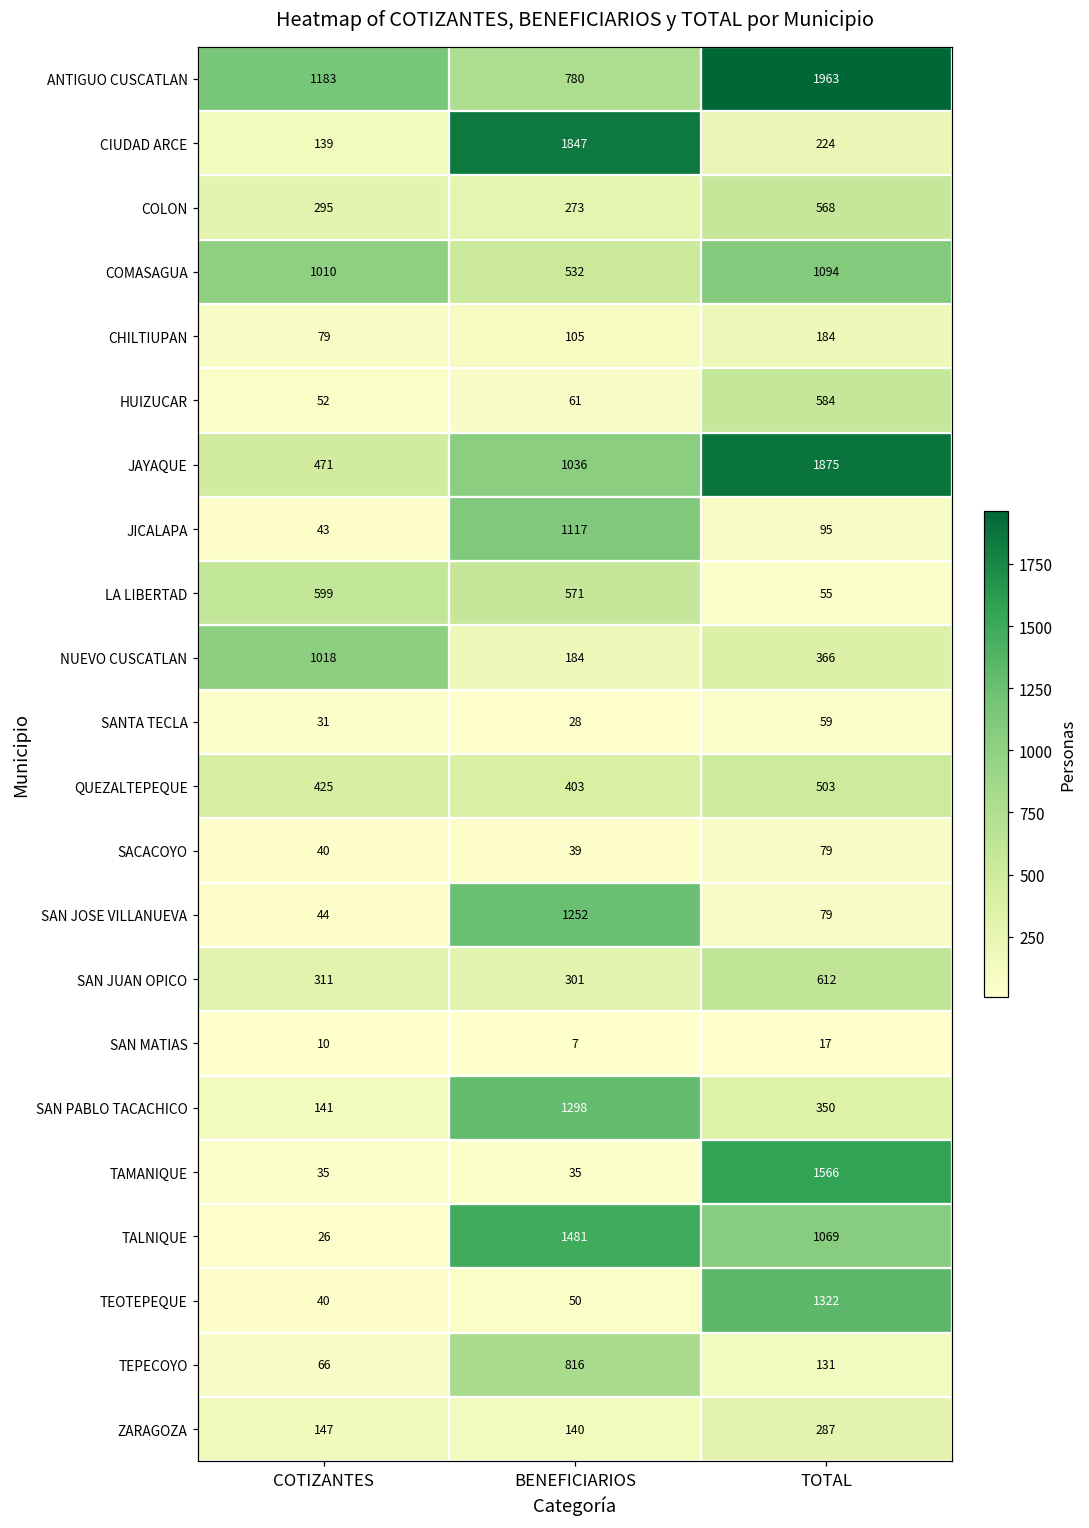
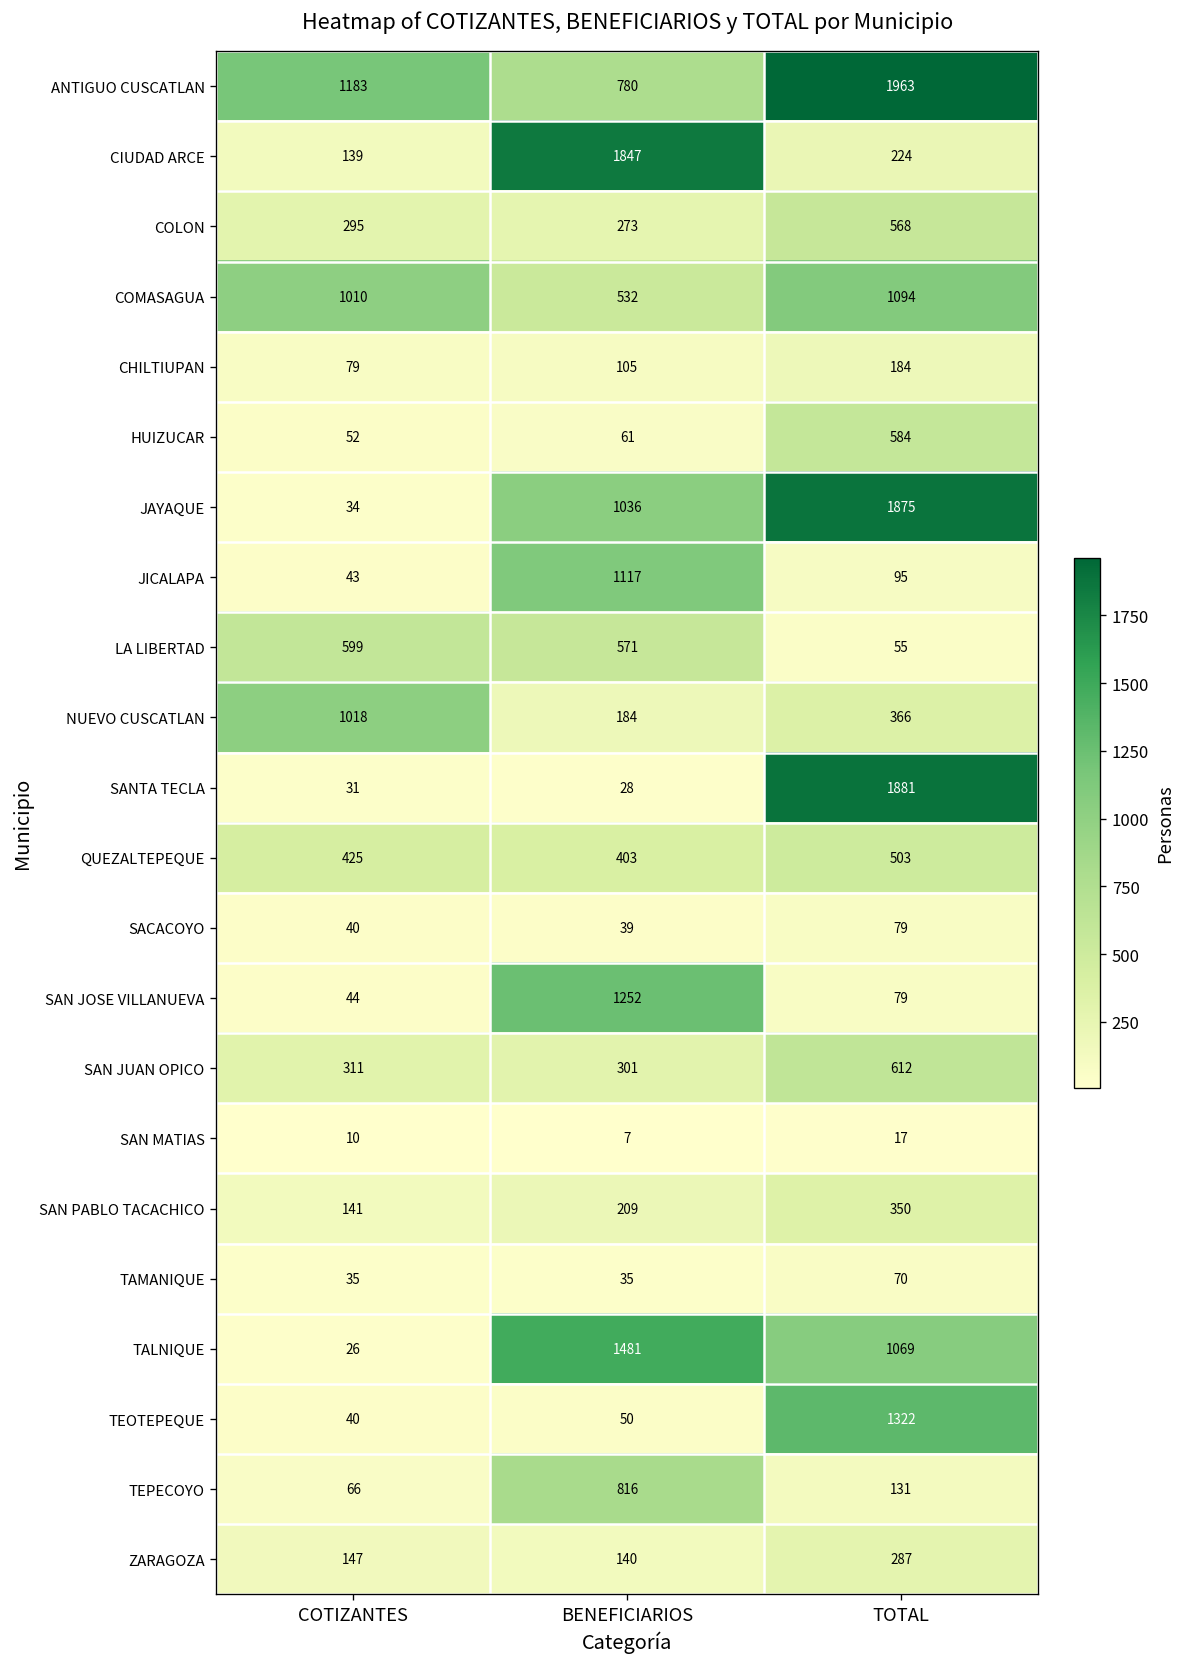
JAYAQUE, COTIZANTES: 471 -> 34
SANTA TECLA, TOTAL: 59 -> 1881
SAN PABLO TACACHICO, BENEFICIARIOS: 1298 -> 209
TAMANIQUE, TOTAL: 1566 -> 70
